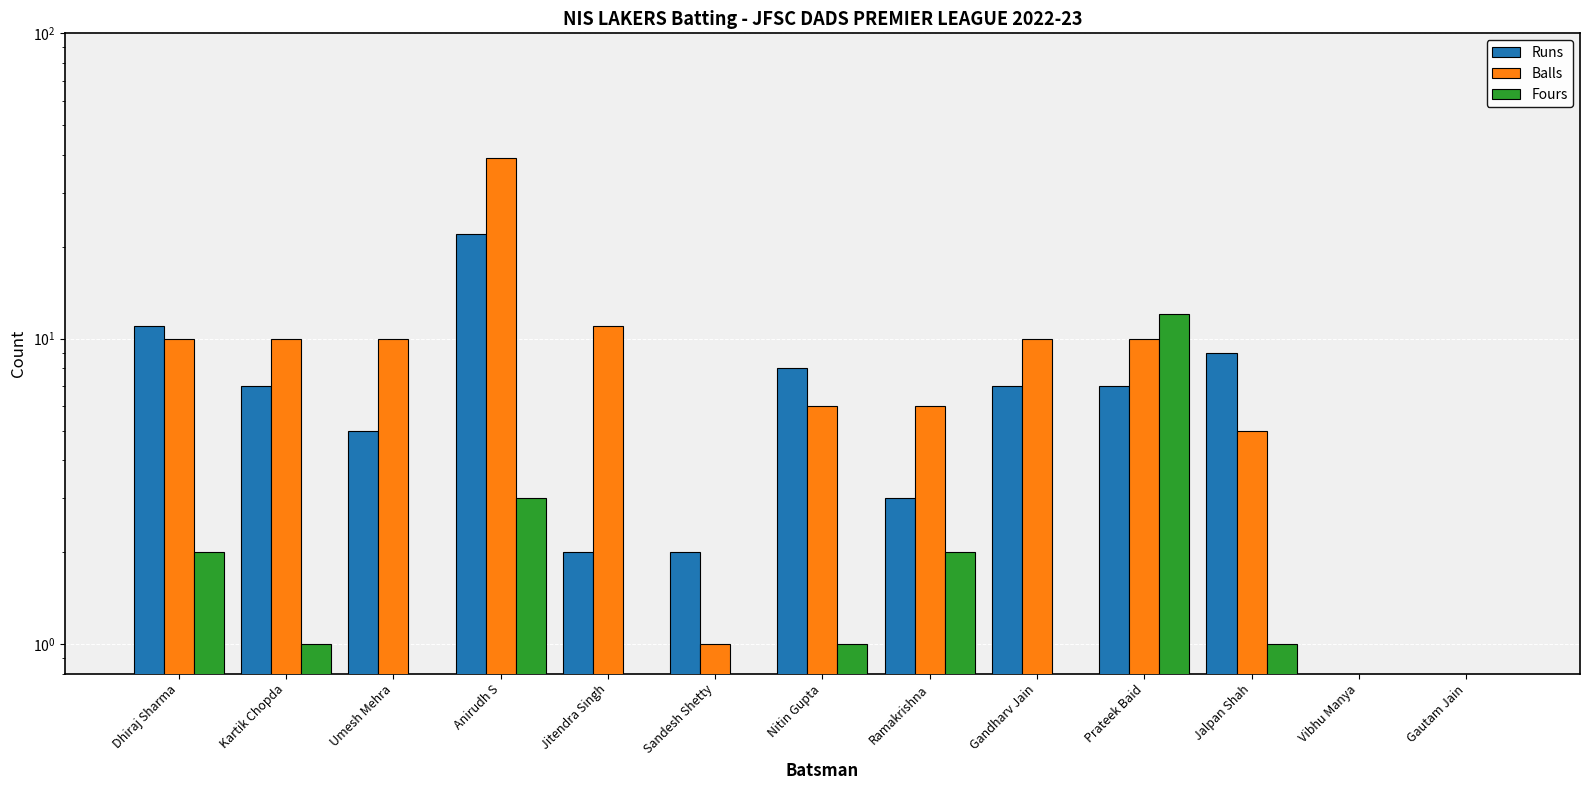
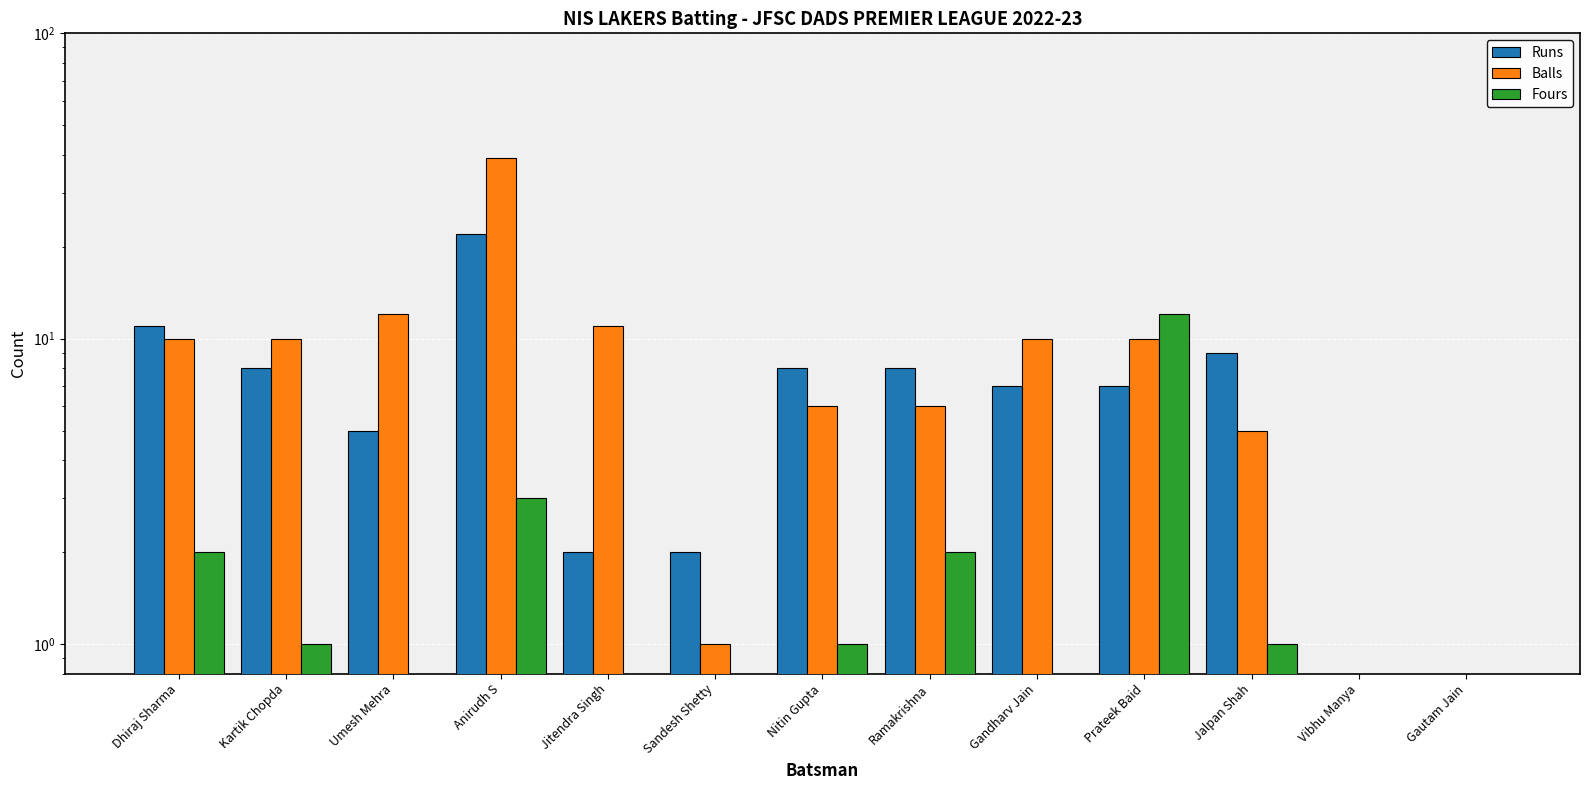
Runs, Kartik Chopda: 7 -> 8
Balls, Umesh Mehra: 10 -> 12
Runs, Ramakrishna: 3 -> 8
